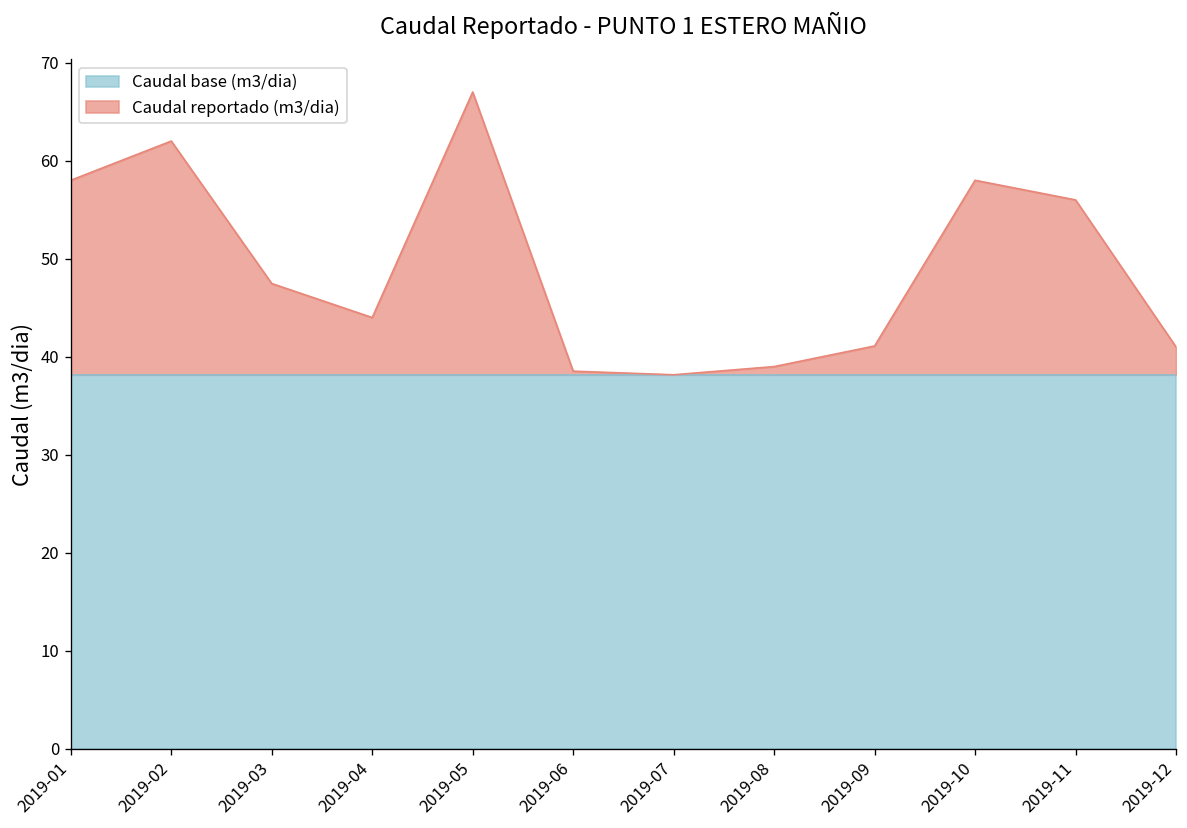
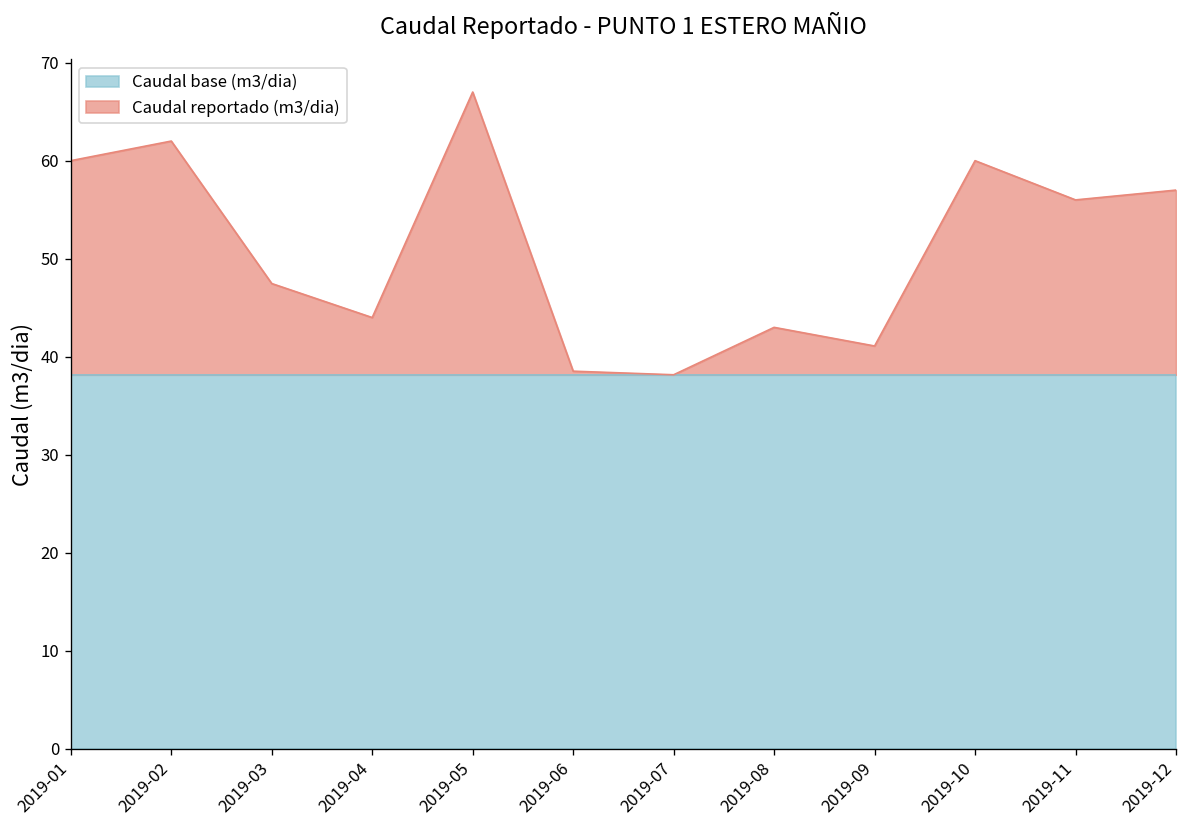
Caudal reportado (m3/dia), 2019-01: 58 -> 60
Caudal reportado (m3/dia), 2019-08: 39 -> 43
Caudal reportado (m3/dia), 2019-10: 58 -> 60
Caudal reportado (m3/dia), 2019-12: 41 -> 57
